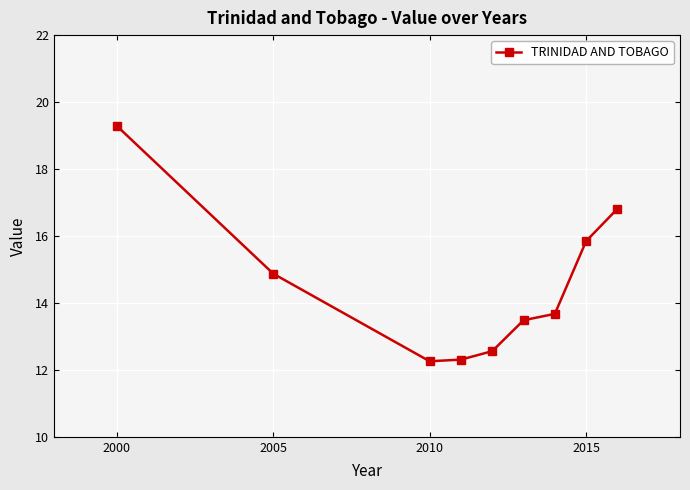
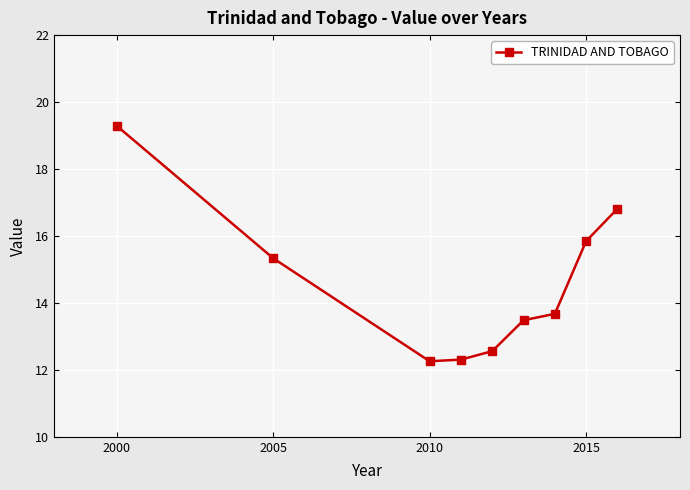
2005: 14.9 -> 15.3
